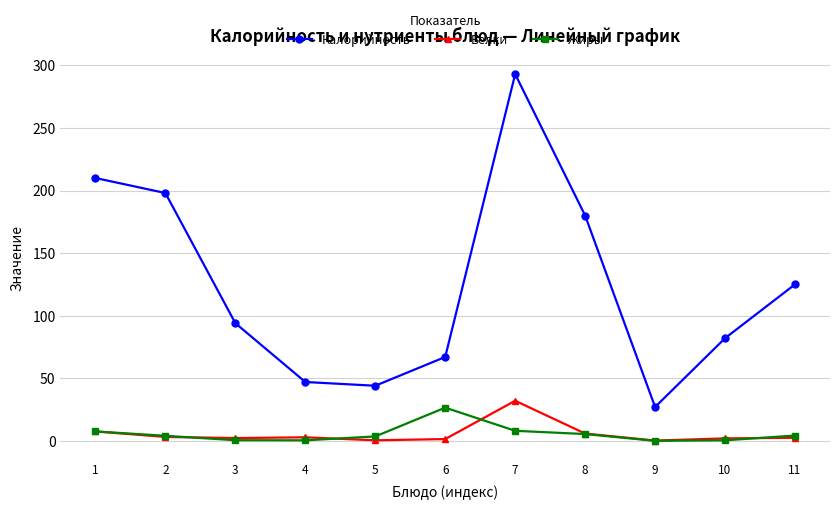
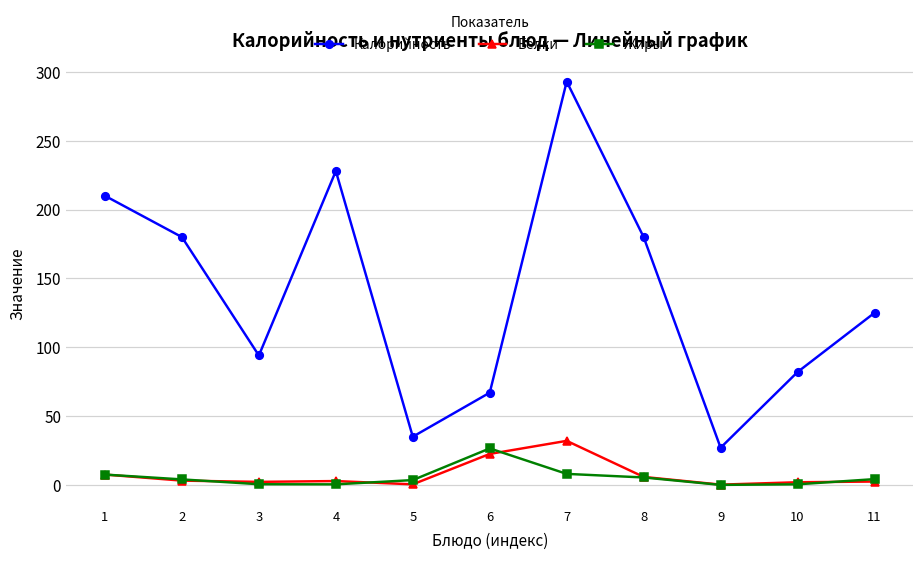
Калорийность, 2: 198 -> 180
Калорийность, 4: 47 -> 228
Калорийность, 5: 44 -> 35
Белки, 6: 1 -> 23
